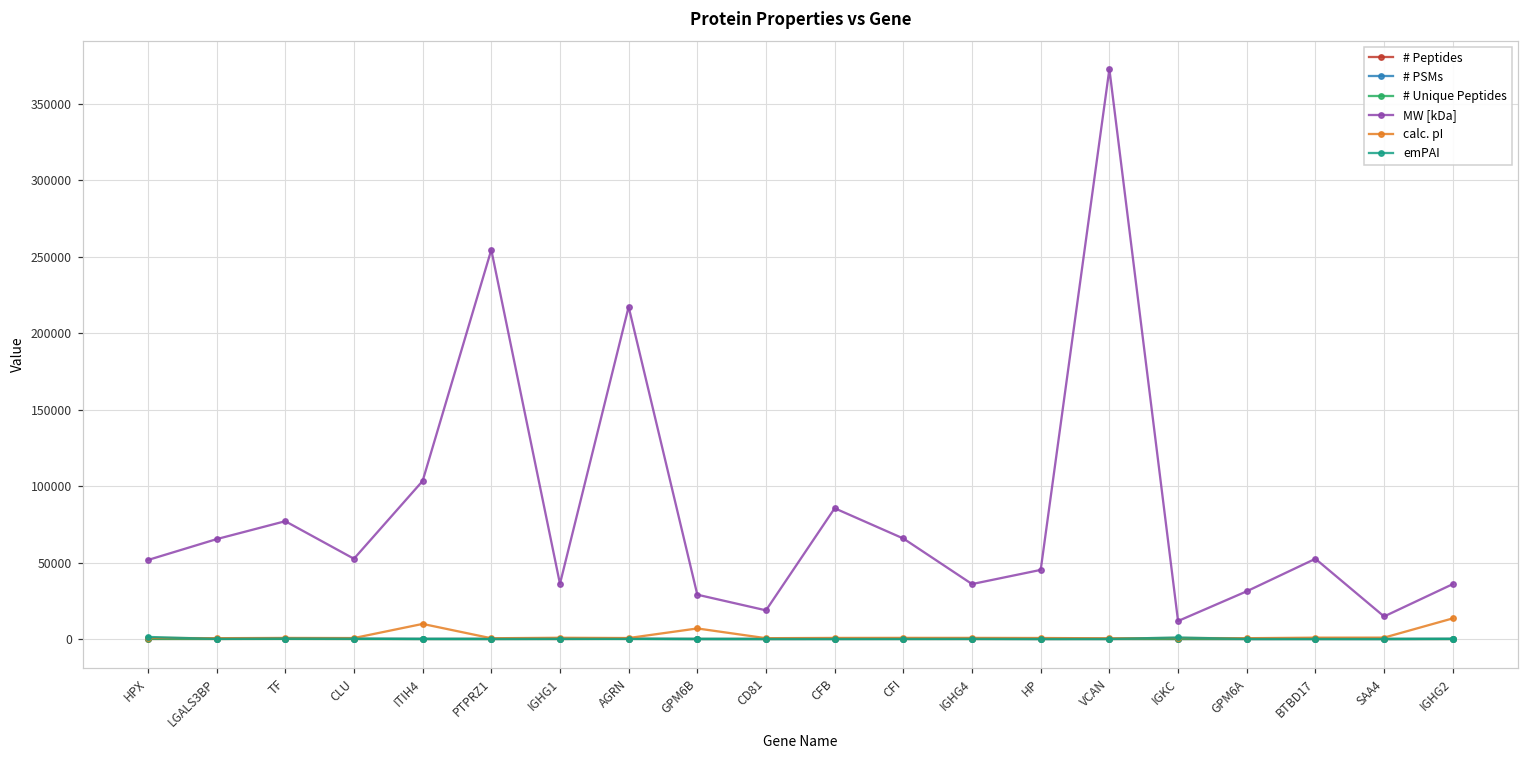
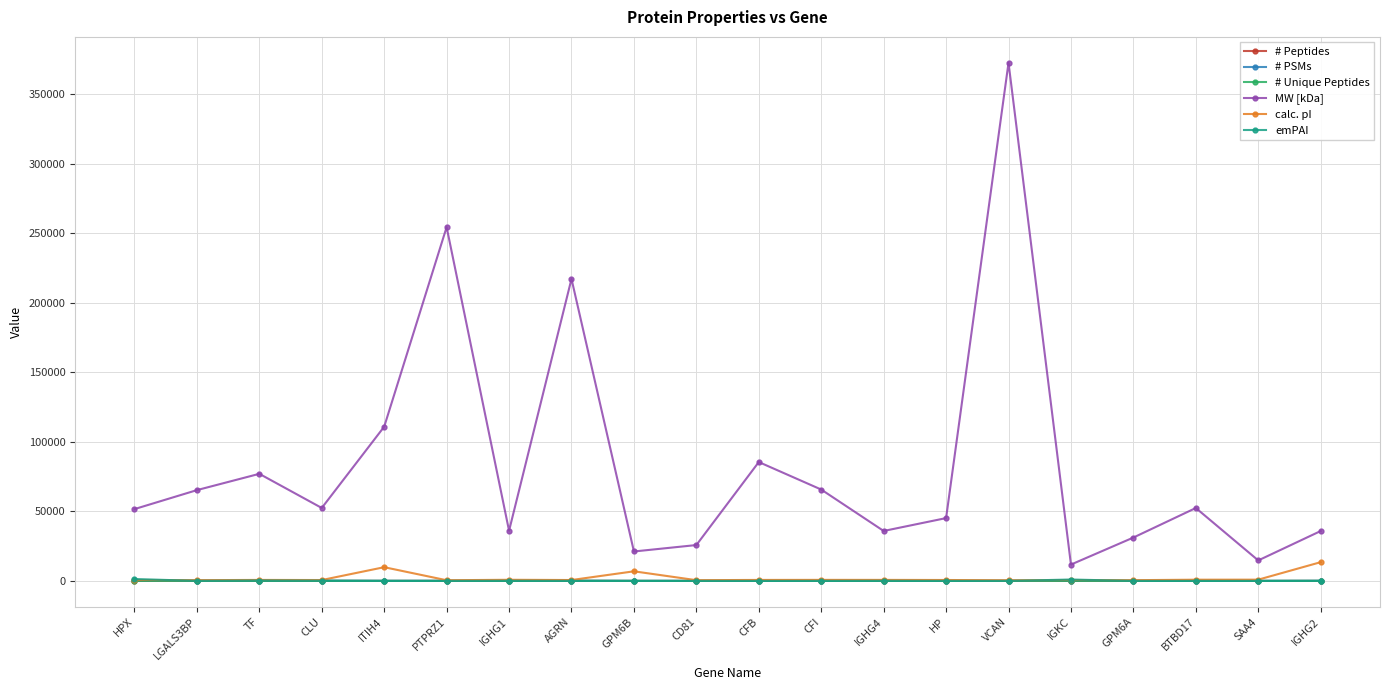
MW [kDa], ITIH4: 103000 -> 111000
MW [kDa], GPM6B: 29000 -> 21000
MW [kDa], CD81: 19000 -> 26000
